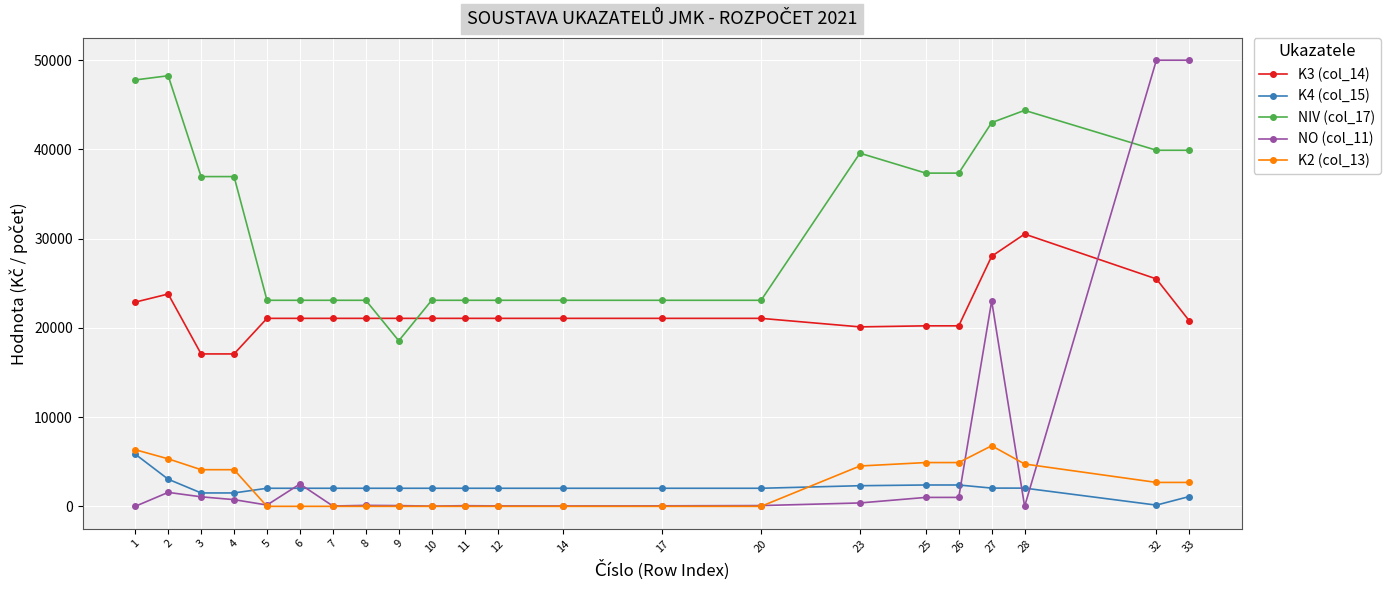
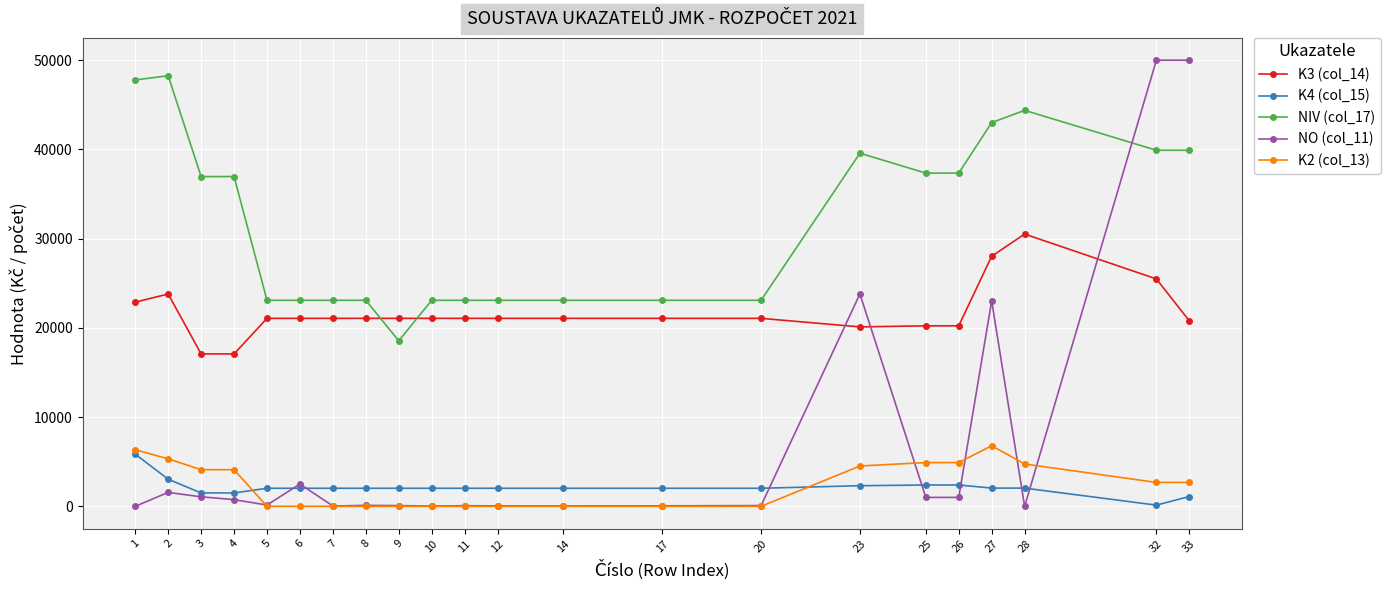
NO (col_11), 23: 0 -> 24000
